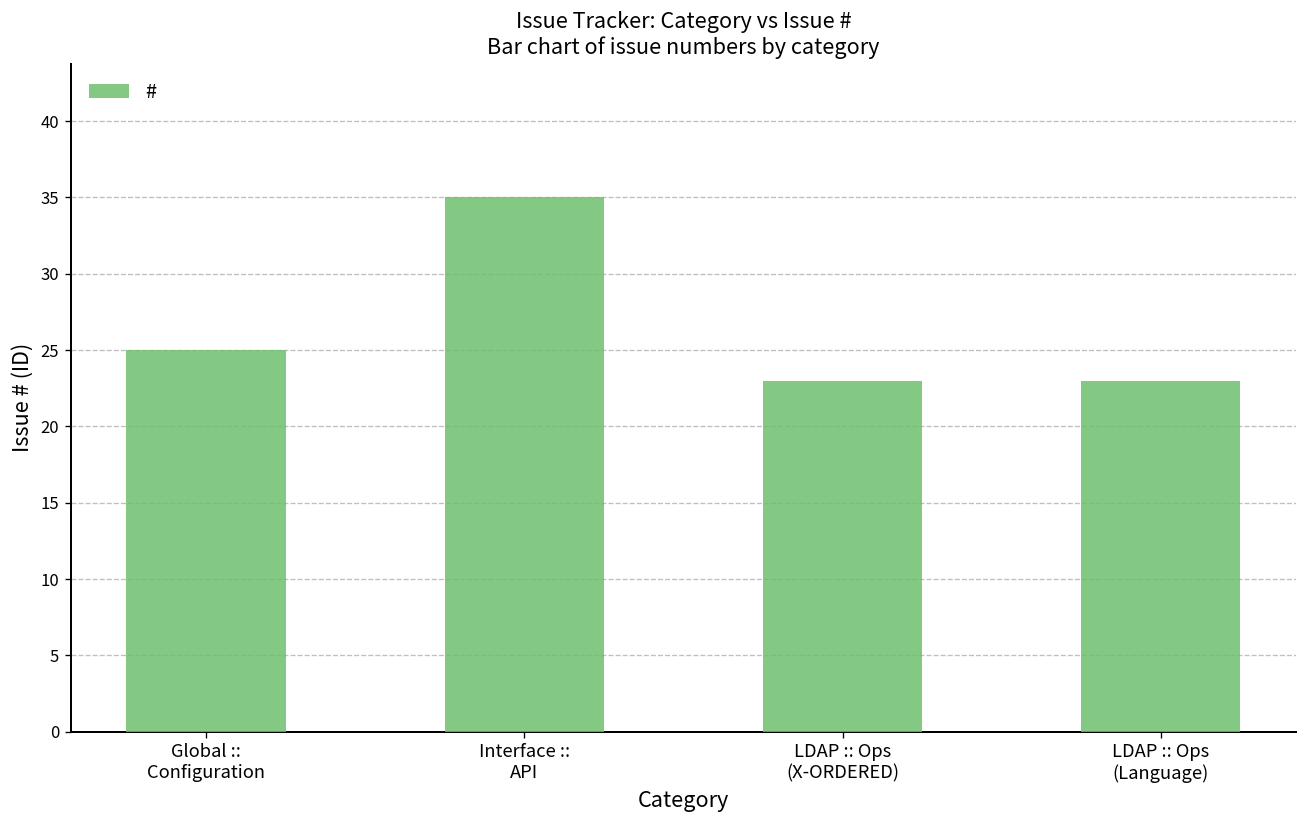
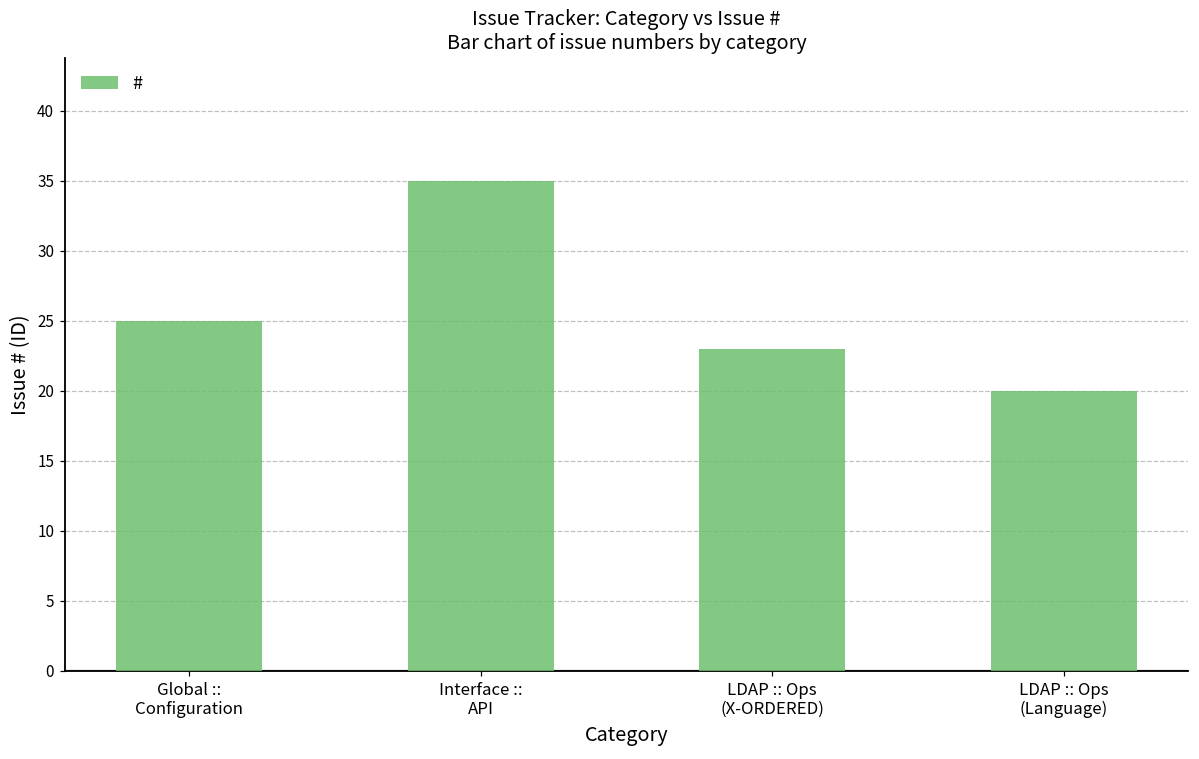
LDAP :: Ops (Language): 23 -> 20
